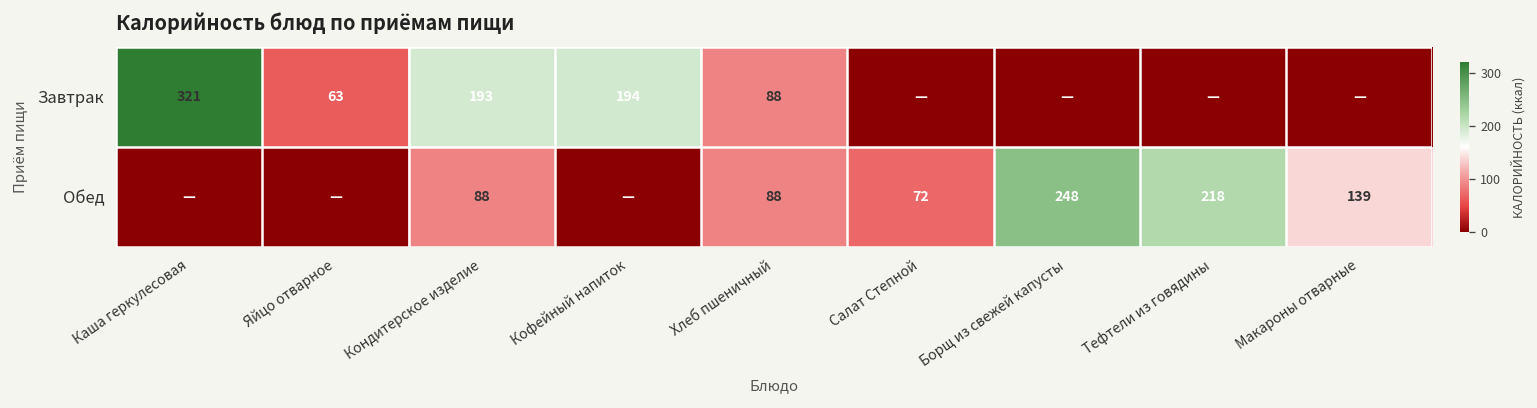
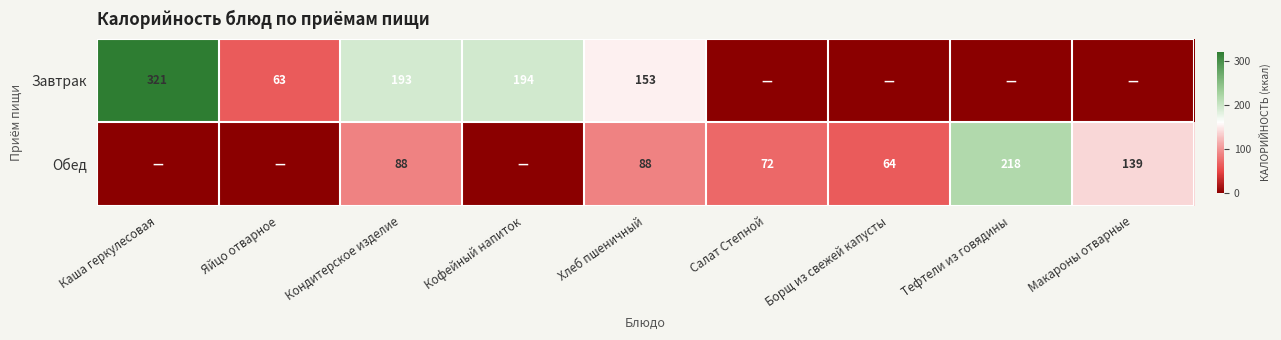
Завтрак, Хлеб пшеничный: 88 -> 153
Обед, Борщ из свежей капусты: 248 -> 64
